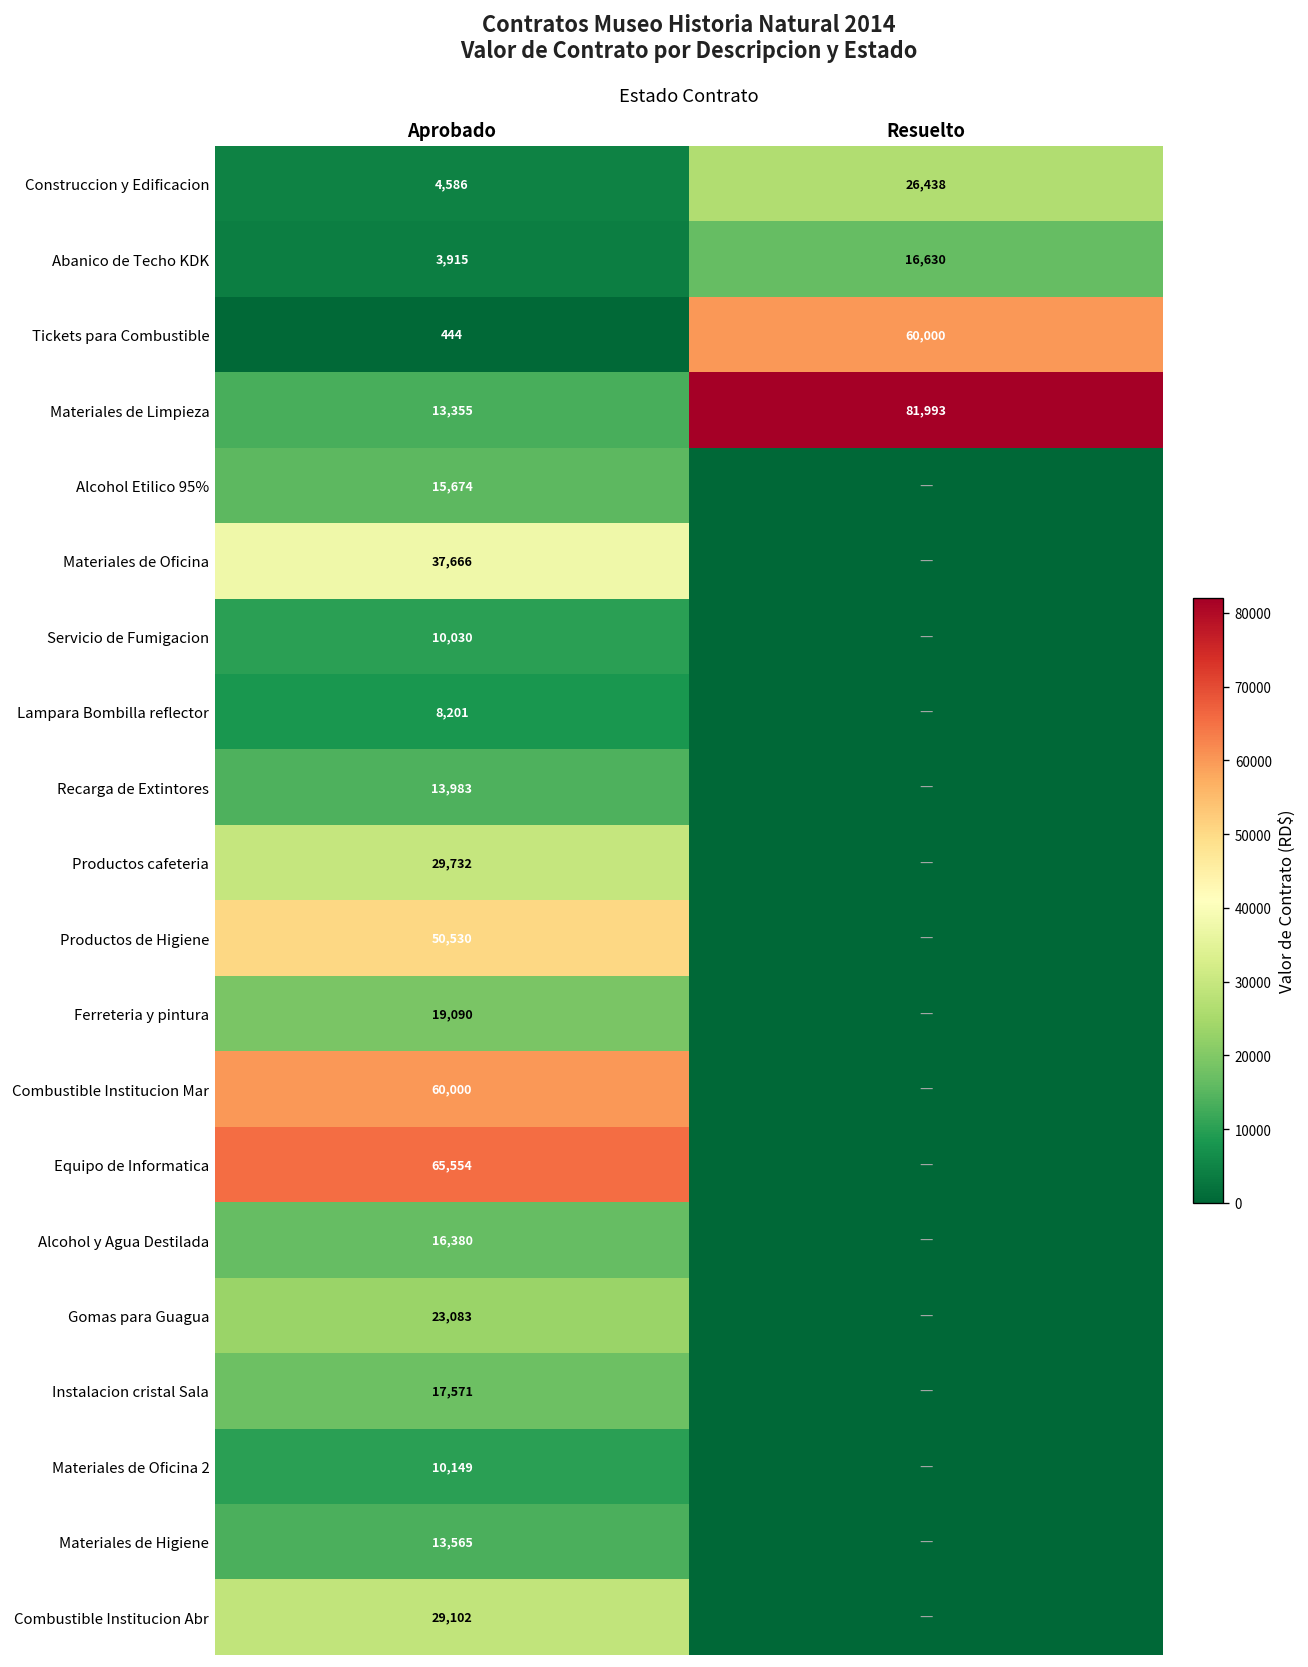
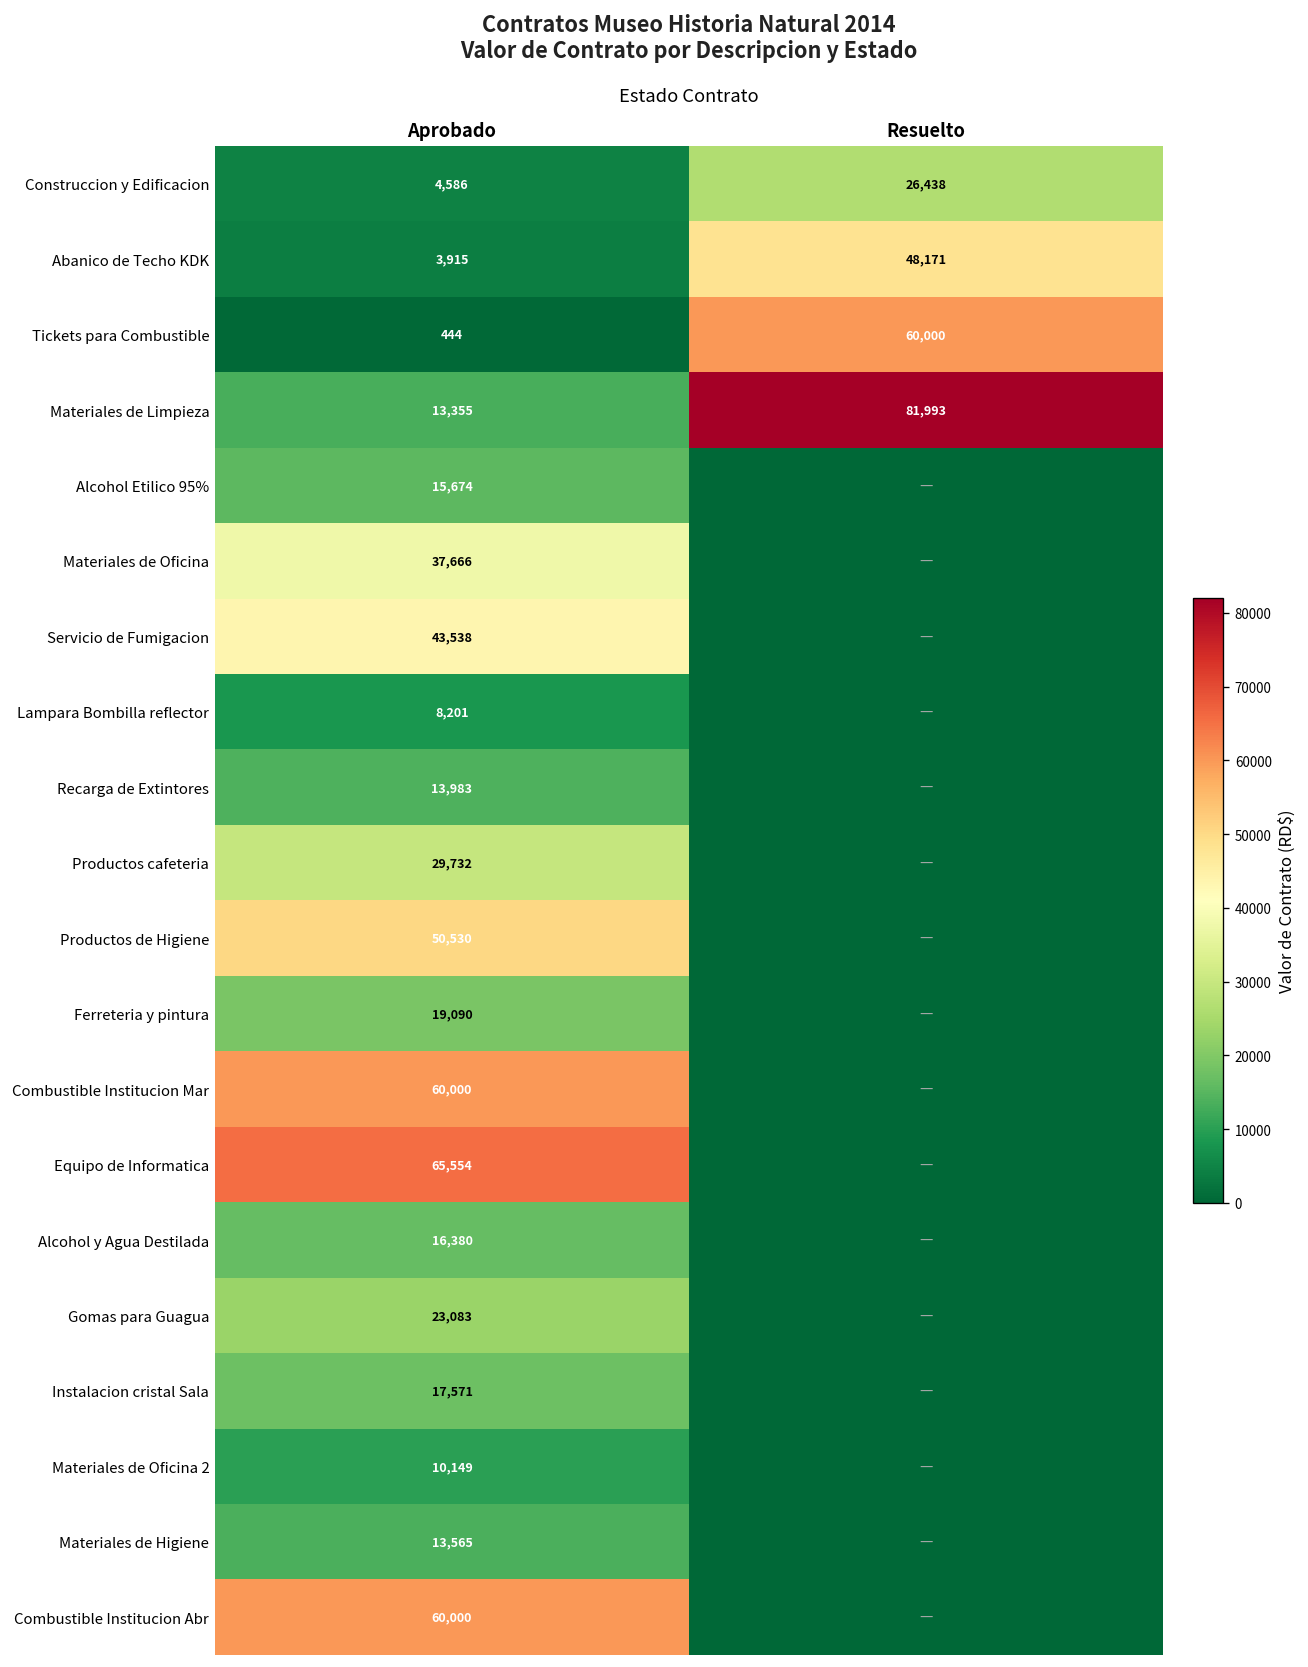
Abanico de Techo KDK, Resuelto: 16,630 -> 48,171
Servicio de Fumigacion, Aprobado: 10,030 -> 43,538
Combustible Institucion Abr, Aprobado: 29,102 -> 60,000
